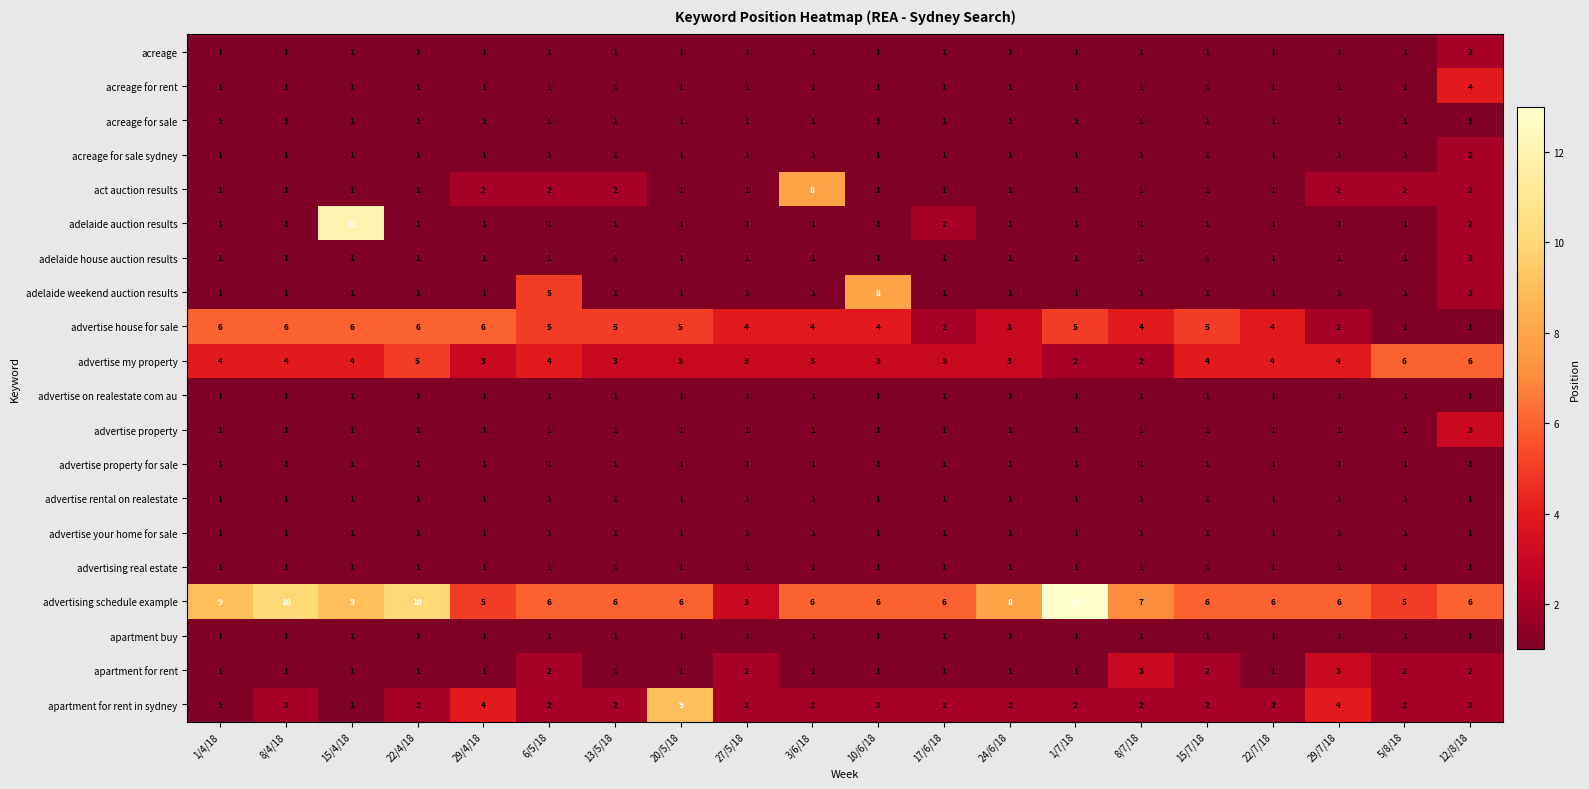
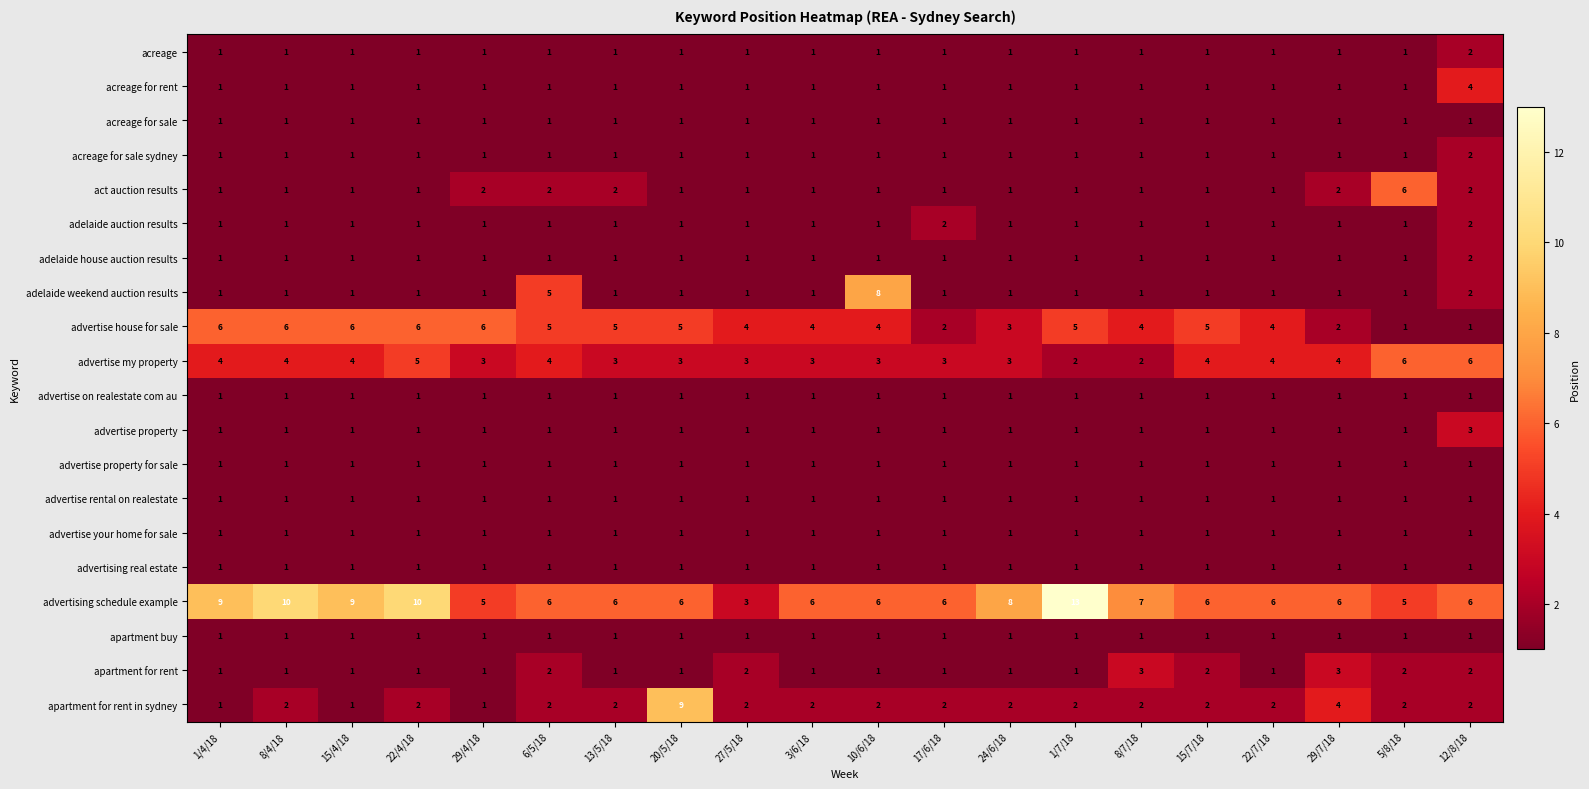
act auction results, 3/6/18: 8 -> 1
act auction results, 5/8/18: 2 -> 6
adelaide auction results, 15/4/18: 12 -> 1
apartment for rent in sydney, 29/4/18: 4 -> 1
